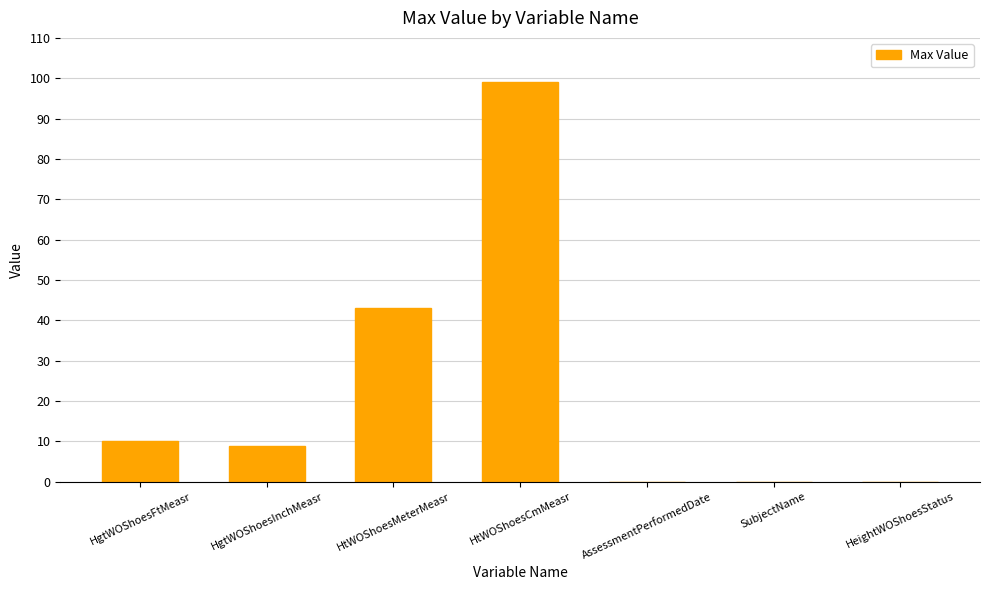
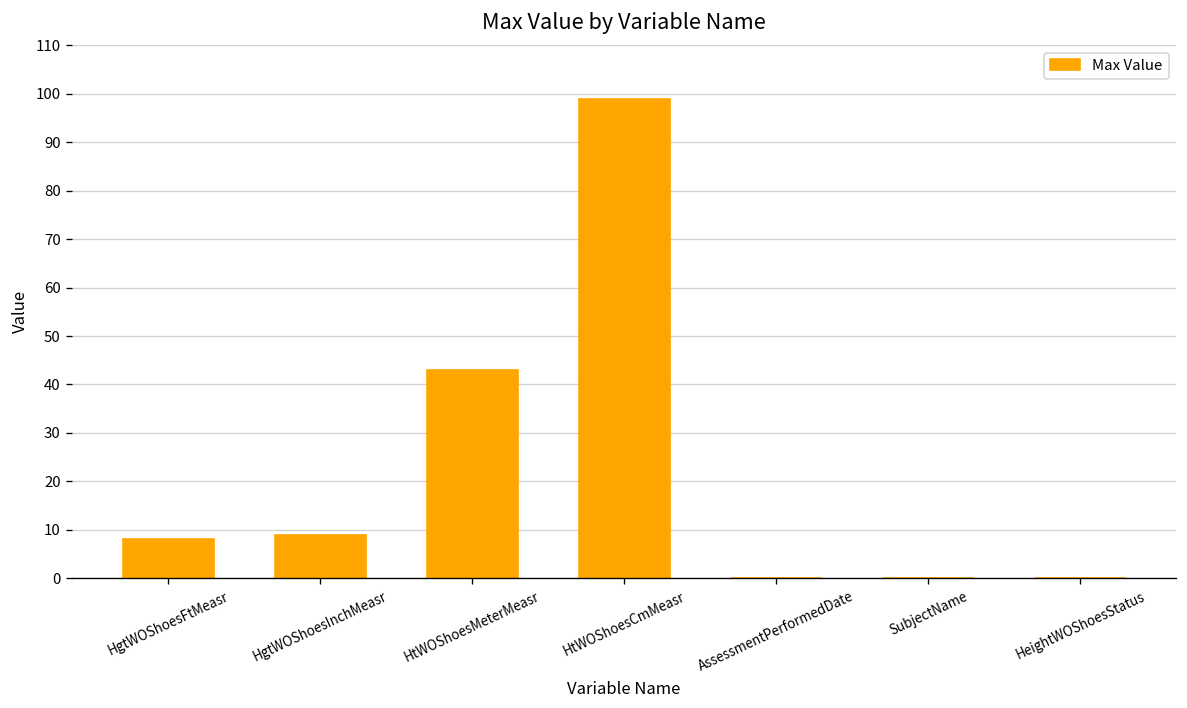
HgtWOShoesFtMeasr: 10 -> 8
